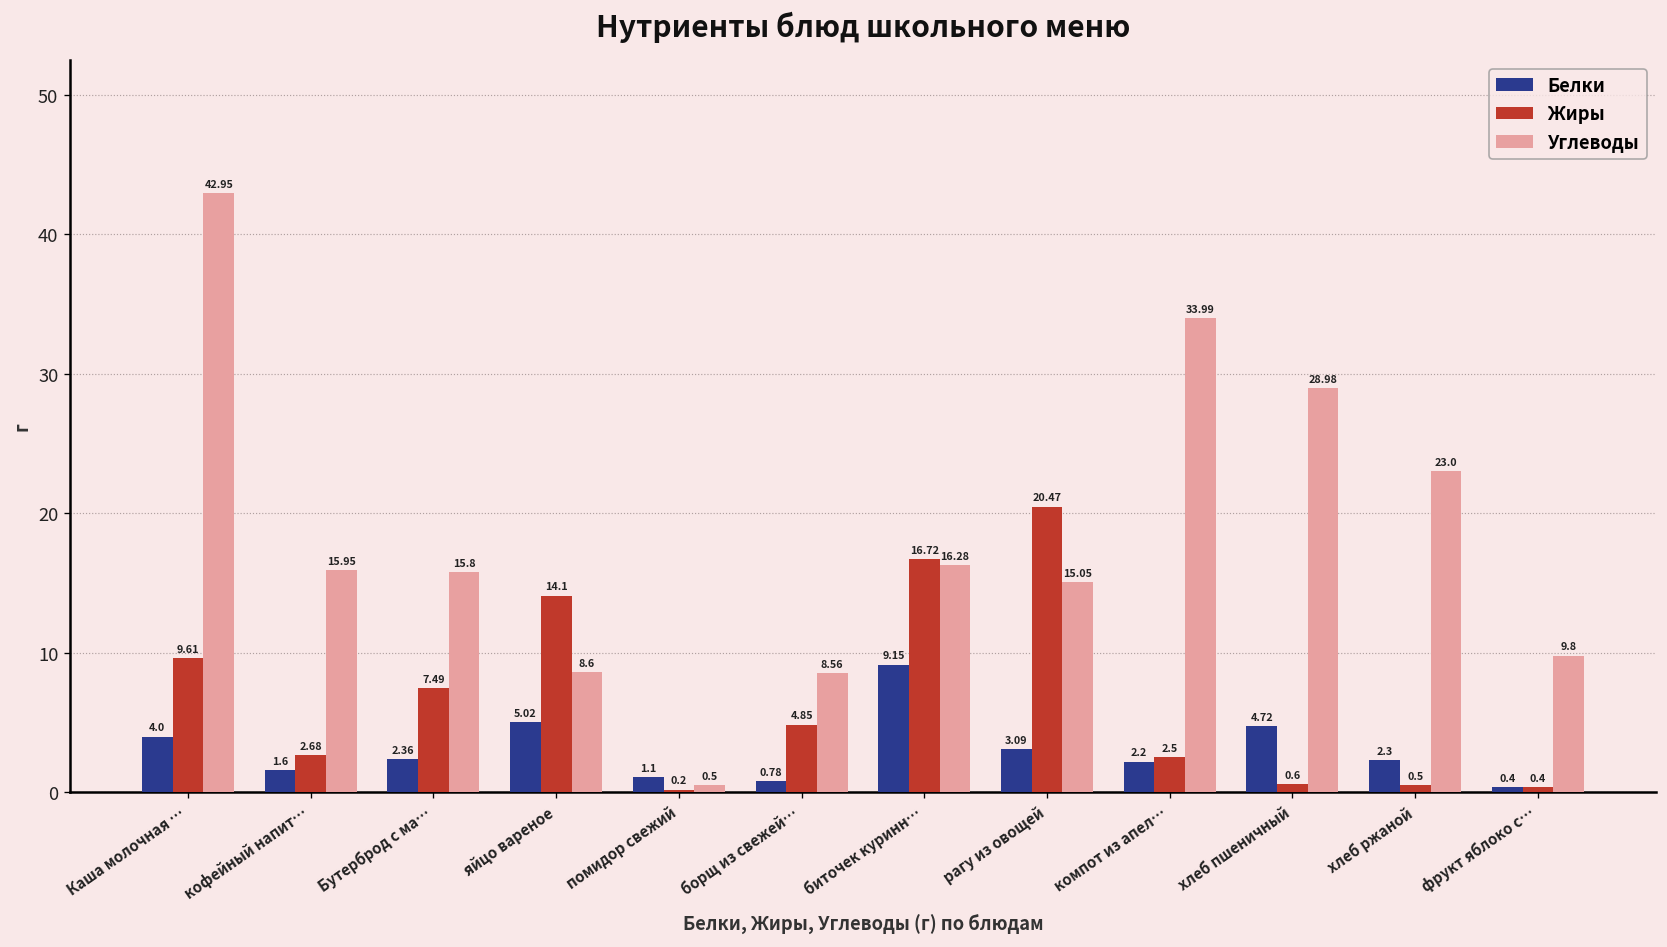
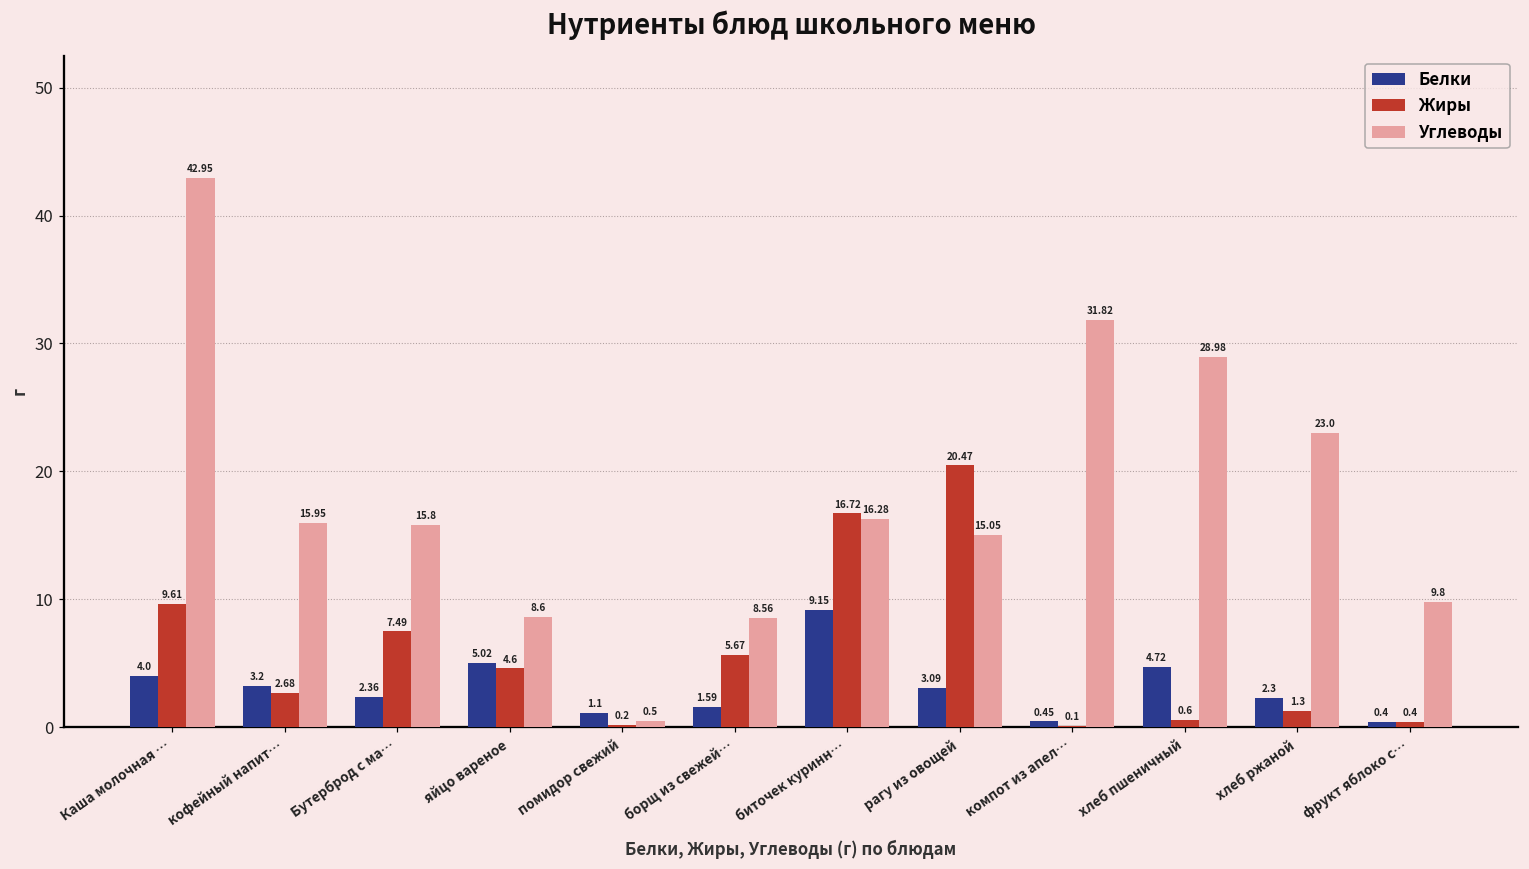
Белки, кофейный напит…: 1.6 -> 3.2
Жиры, яйцо вареное: 14.1 -> 4.6
Белки, борщ из свежей…: 0.78 -> 1.59
Жиры, борщ из свежей…: 4.85 -> 5.67
Белки, компот из апел…: 2.2 -> 0.45
Жиры, компот из апел…: 2.5 -> 0.1
Углеводы, компот из апел…: 33.99 -> 31.82
Жиры, хлеб ржаной: 0.5 -> 1.3
